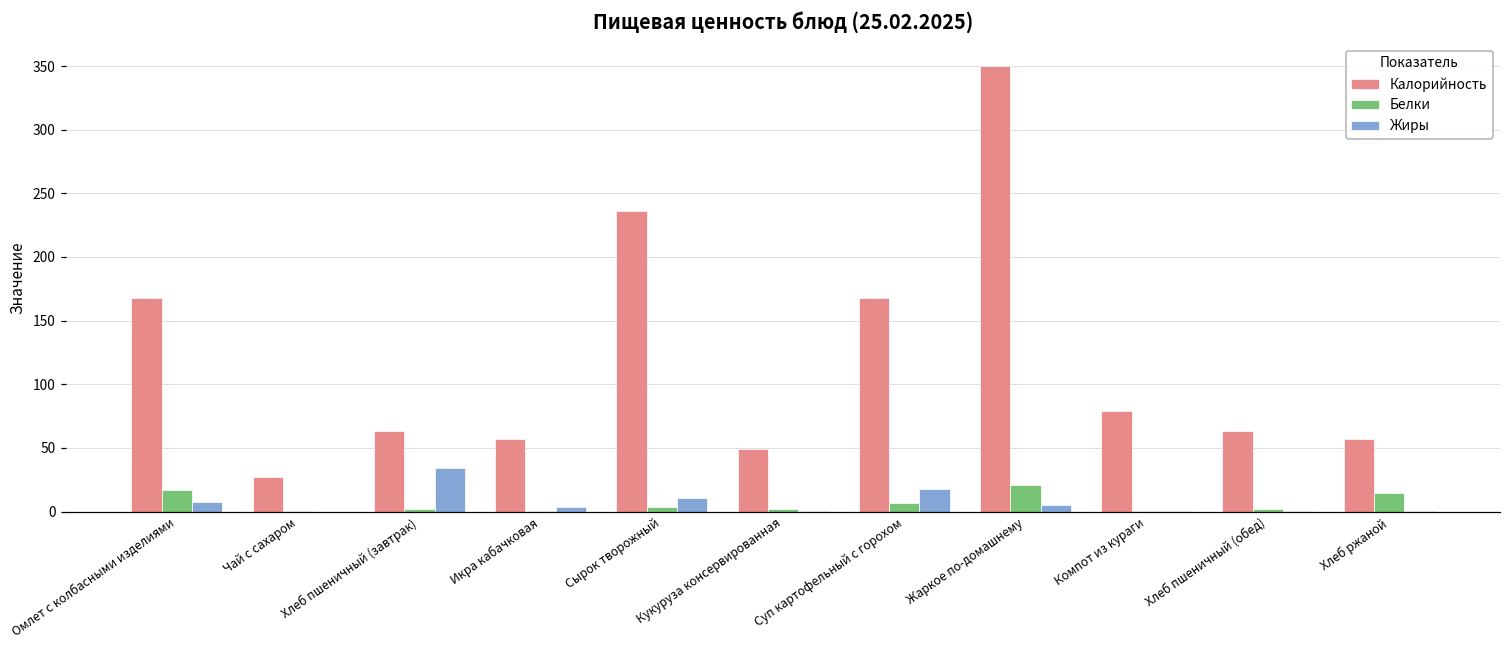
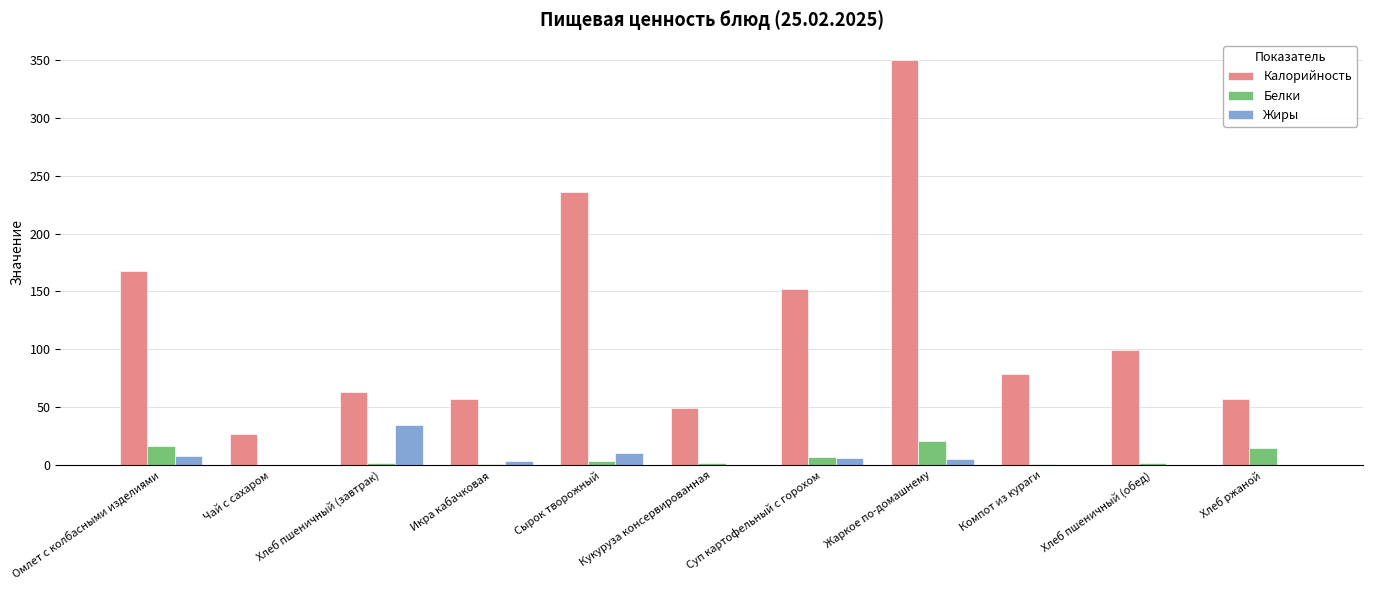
Калорийность, Суп картофельный с горохом: 168 -> 152
Жиры, Суп картофельный с горохом: 17 -> 6
Калорийность, Хлеб пшеничный (обед): 63 -> 99
